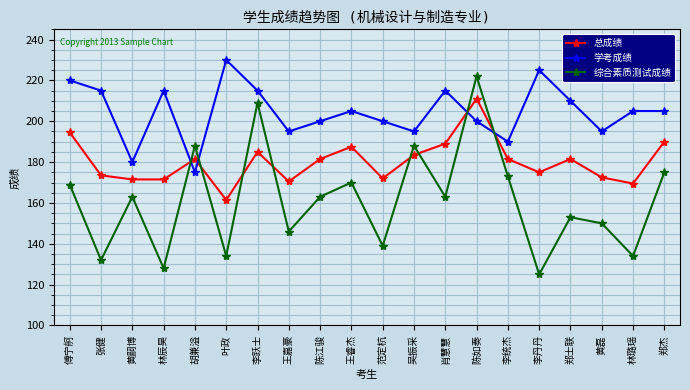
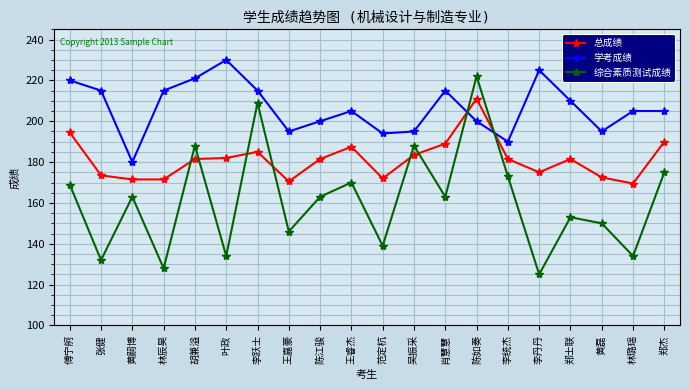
学考成绩, 胡兼溢: 175 -> 221
总成绩, 叶政: 161 -> 182
学考成绩, 范定杭: 200 -> 194
